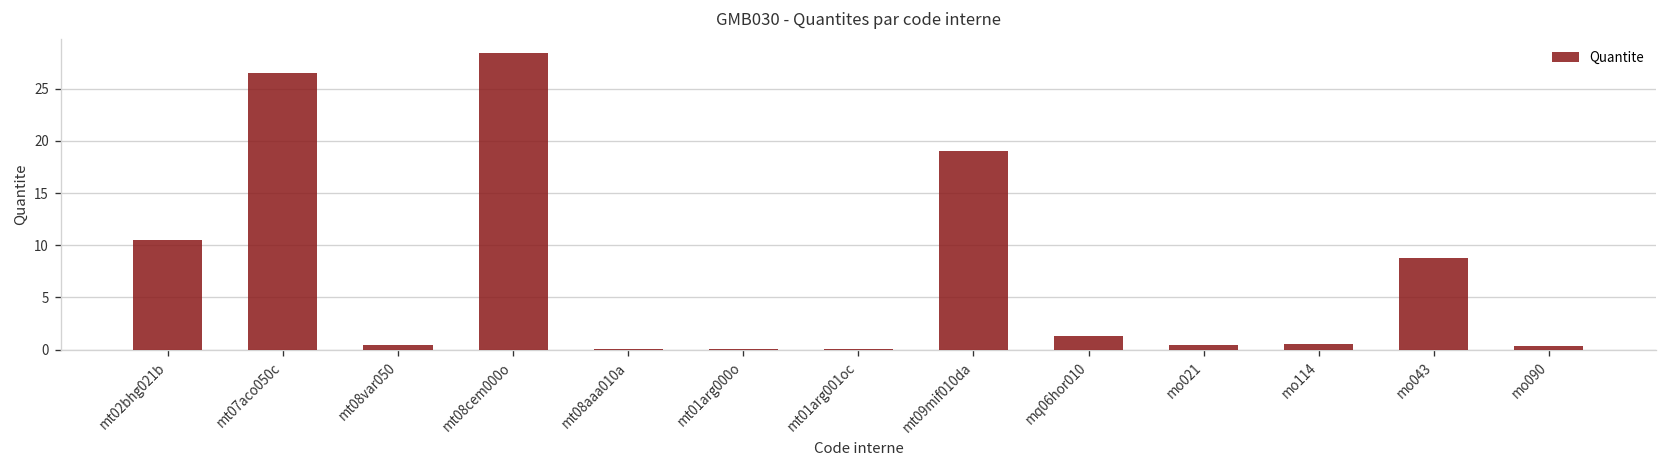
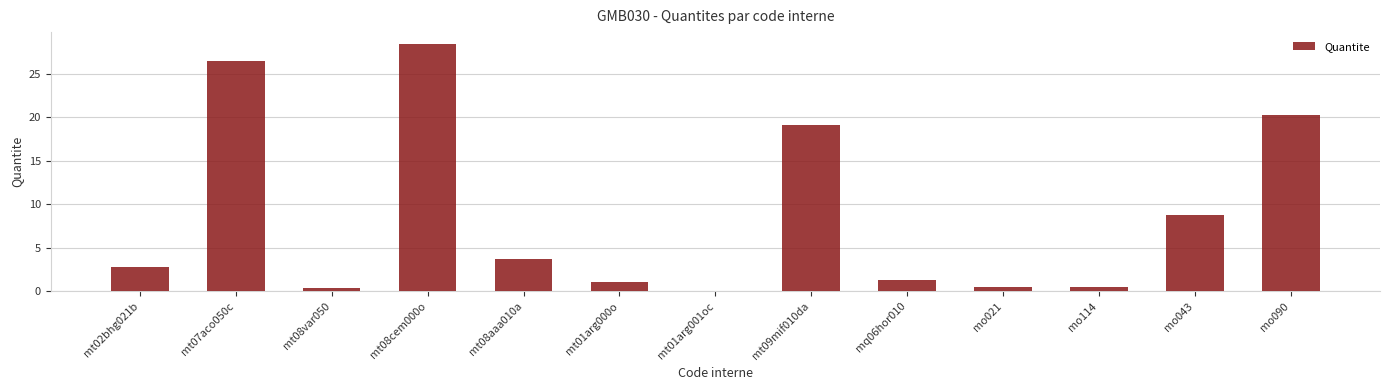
mt02bhg021b: 11 -> 3
mt08aaa010a: 0 -> 4
mt01arg000o: 0 -> 1
mo090: 0 -> 20
